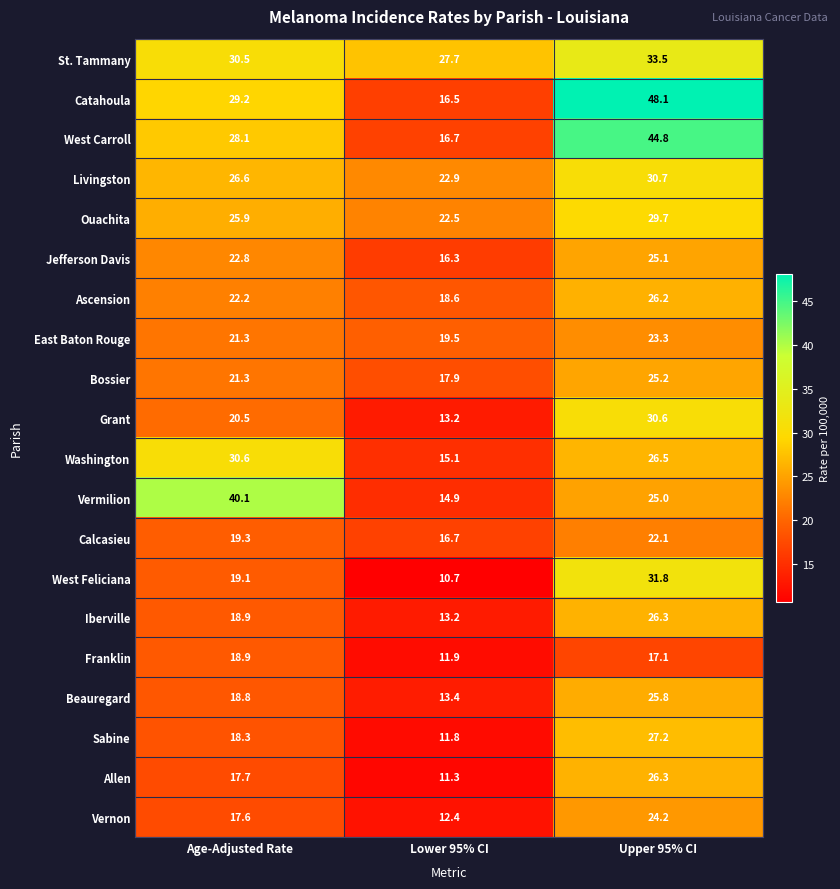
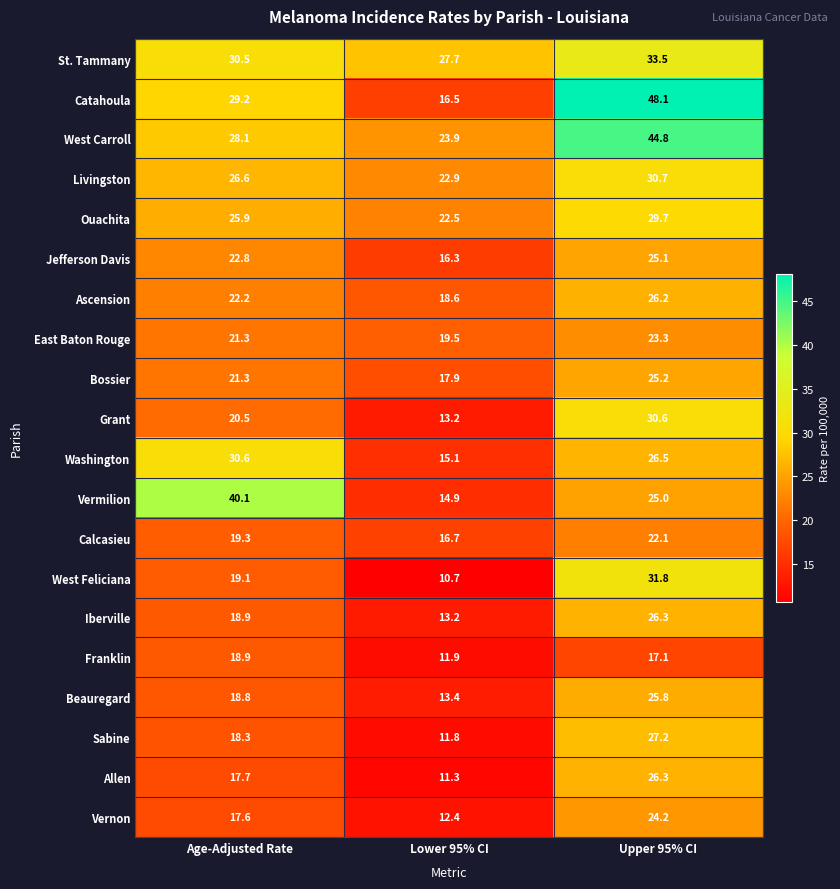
West Carroll, Lower 95% CI: 16.7 -> 23.9
